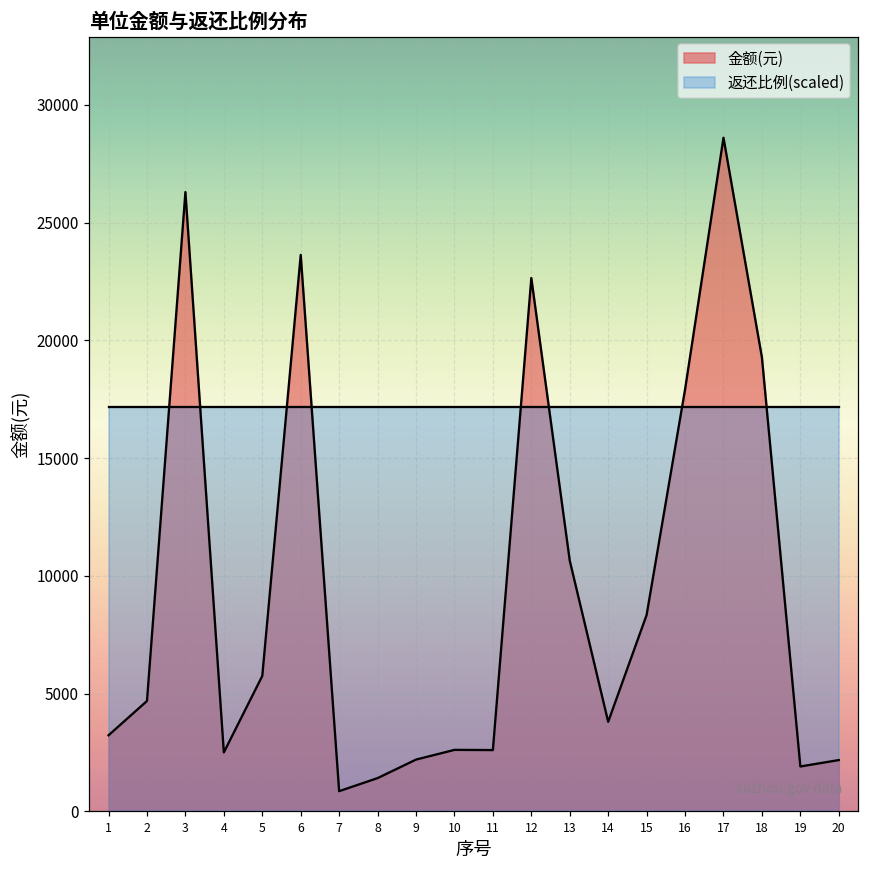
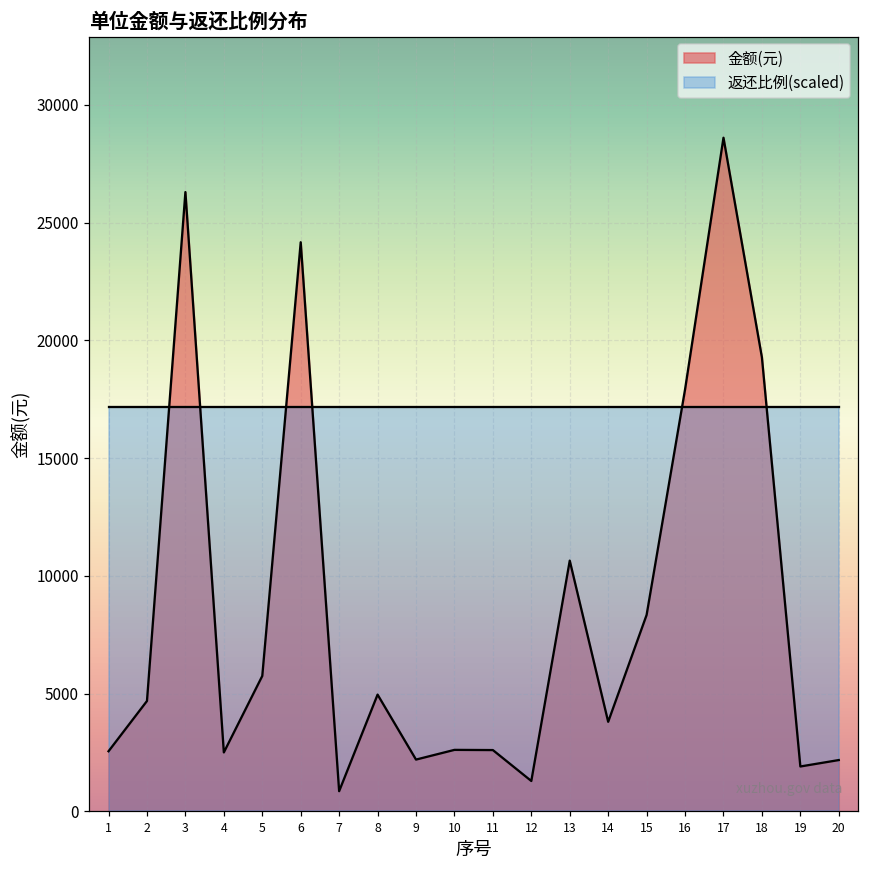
金额(元), 1: 3200 -> 2600
金额(元), 6: 23600 -> 24200
金额(元), 8: 1400 -> 5000
金额(元), 12: 22700 -> 1300
